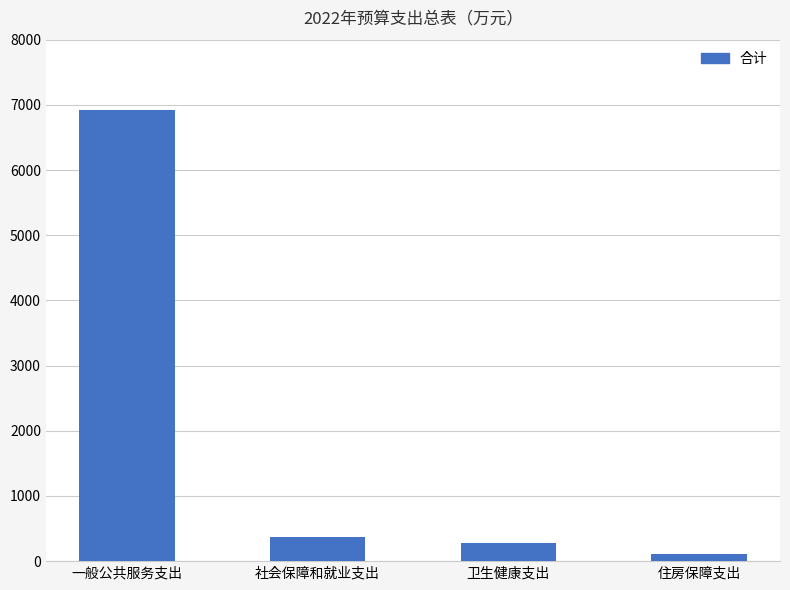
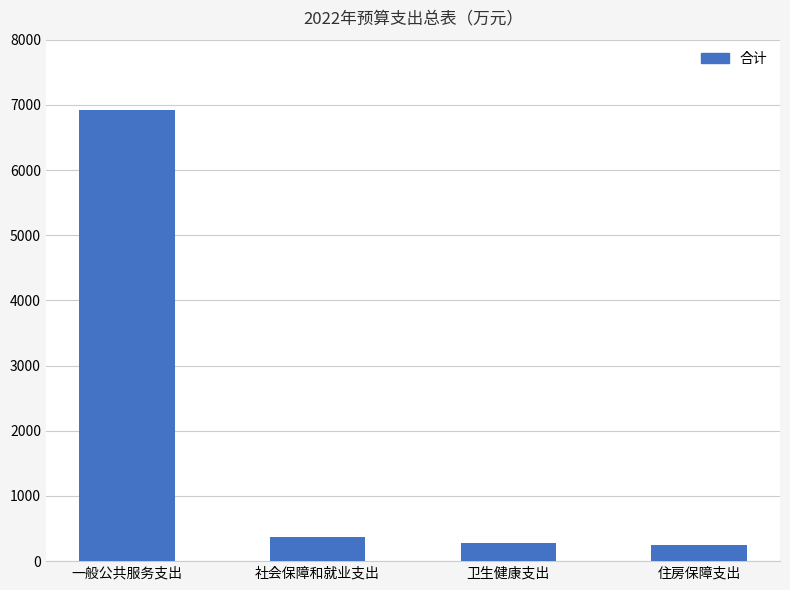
住房保障支出: 100 -> 200
